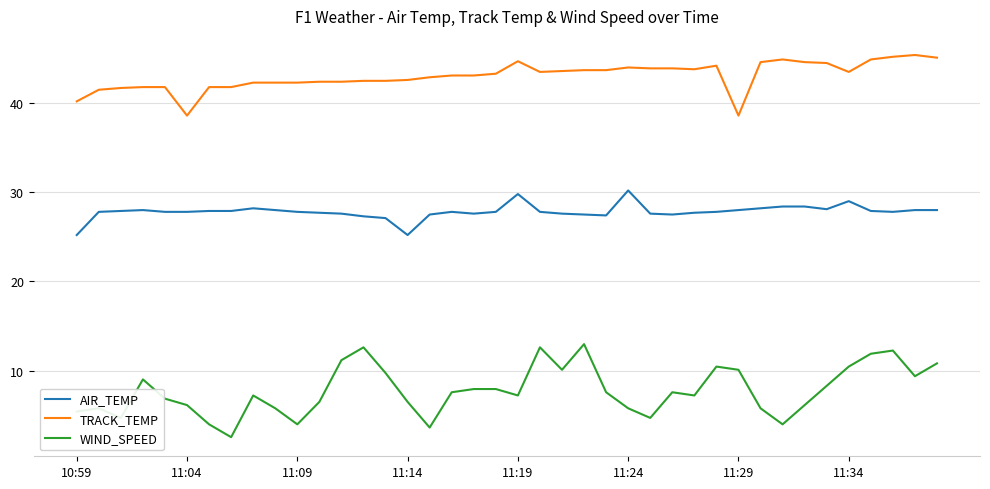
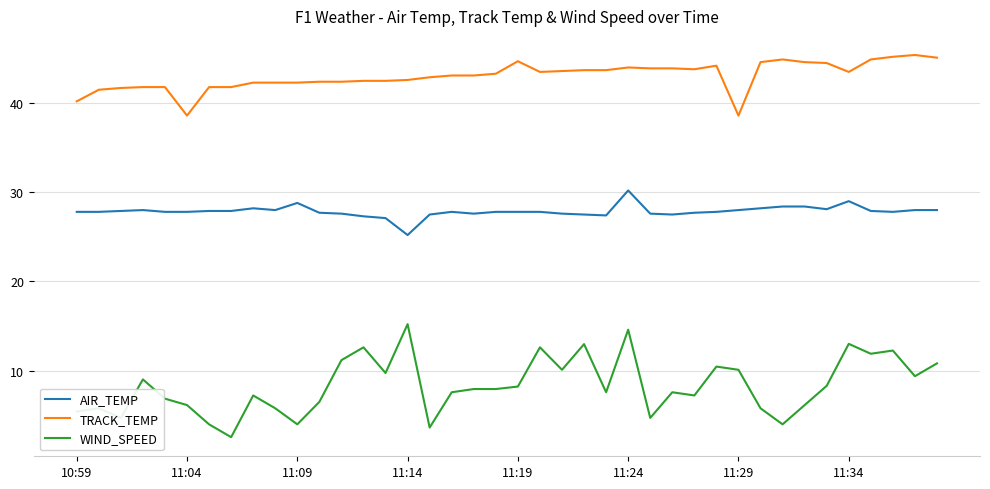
AIR_TEMP, 10:59: 25 -> 28
AIR_TEMP, 11:09: 28 -> 29
WIND_SPEED, 11:14: 6 -> 15
AIR_TEMP, 11:19: 30 -> 28
WIND_SPEED, 11:19: 7 -> 8
WIND_SPEED, 11:24: 6 -> 15
WIND_SPEED, 11:34: 10 -> 13
